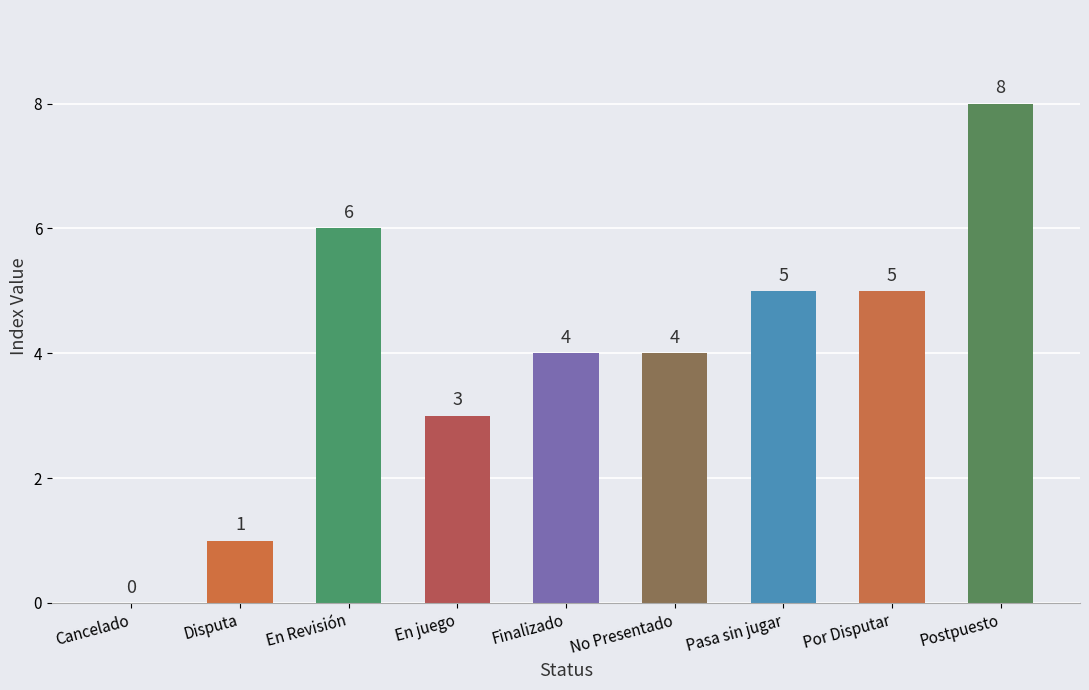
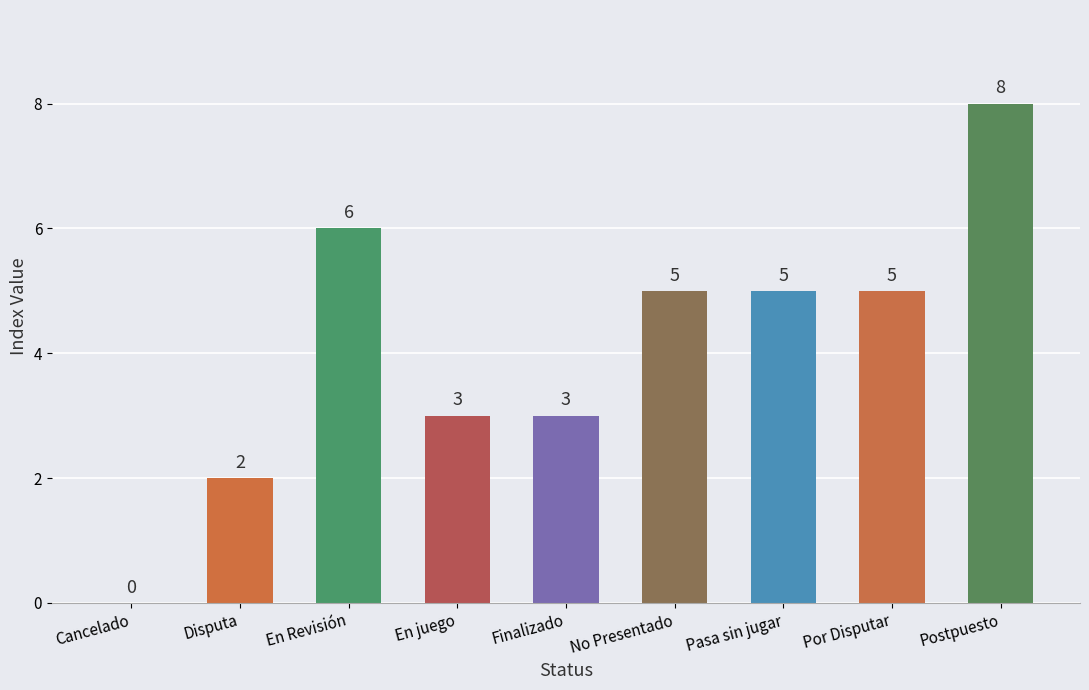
Disputa: 1 -> 2
Finalizado: 4 -> 3
No Presentado: 4 -> 5
